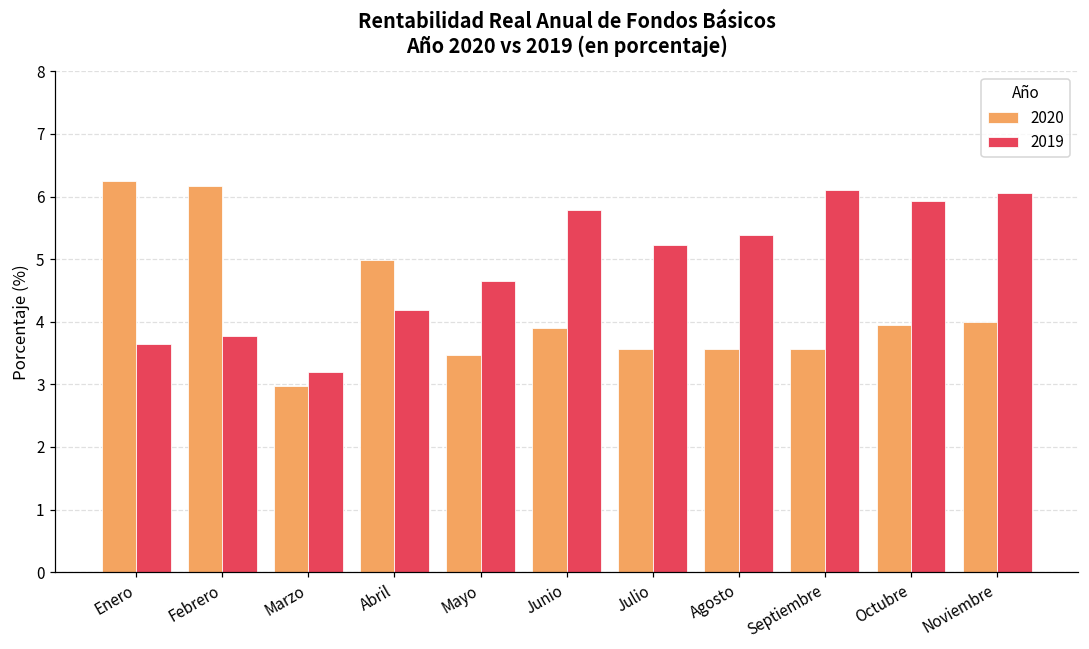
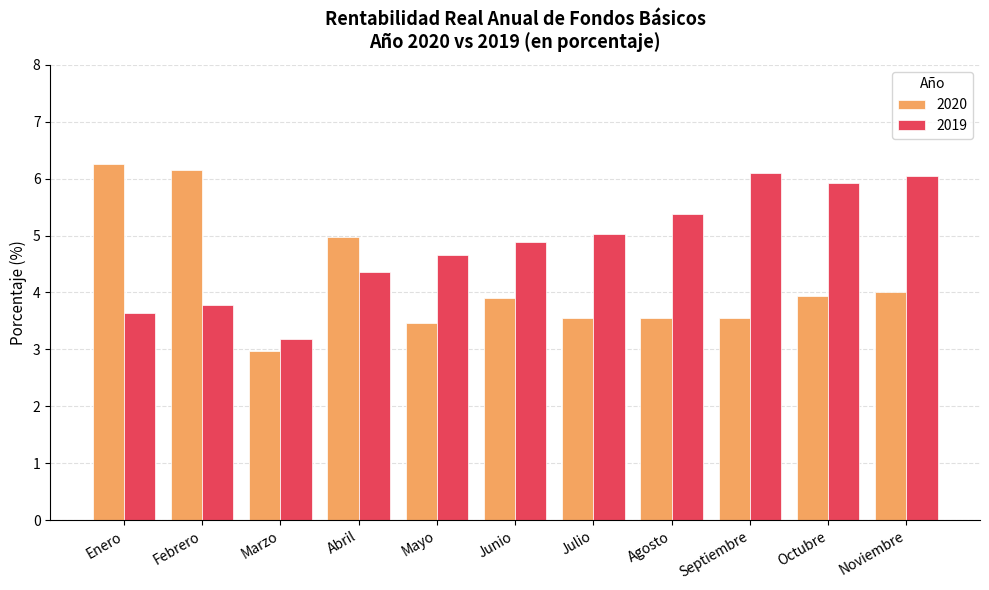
2019, Abril: 4.2 -> 4.4
2019, Junio: 5.8 -> 4.9
2019, Julio: 5.2 -> 5.0
